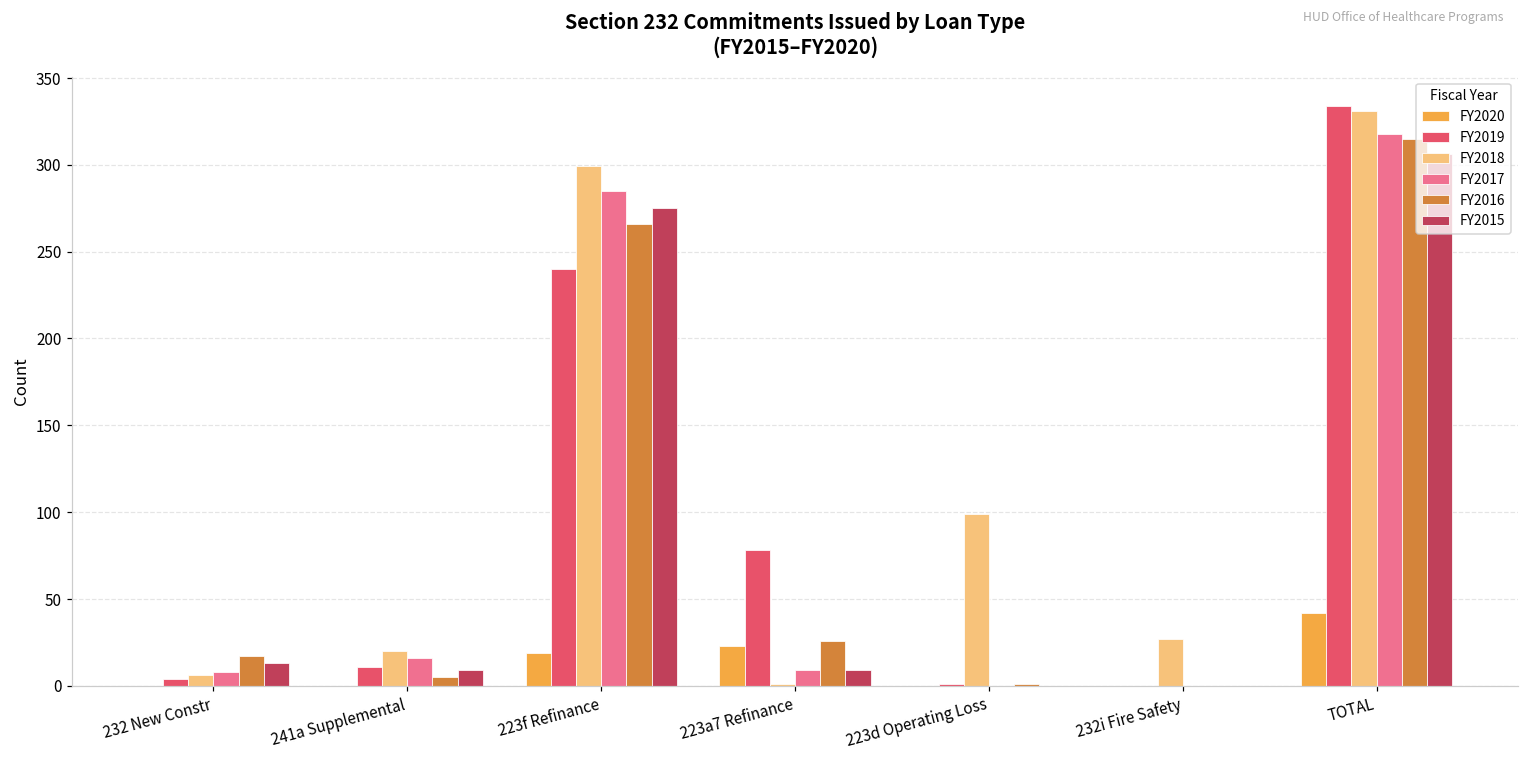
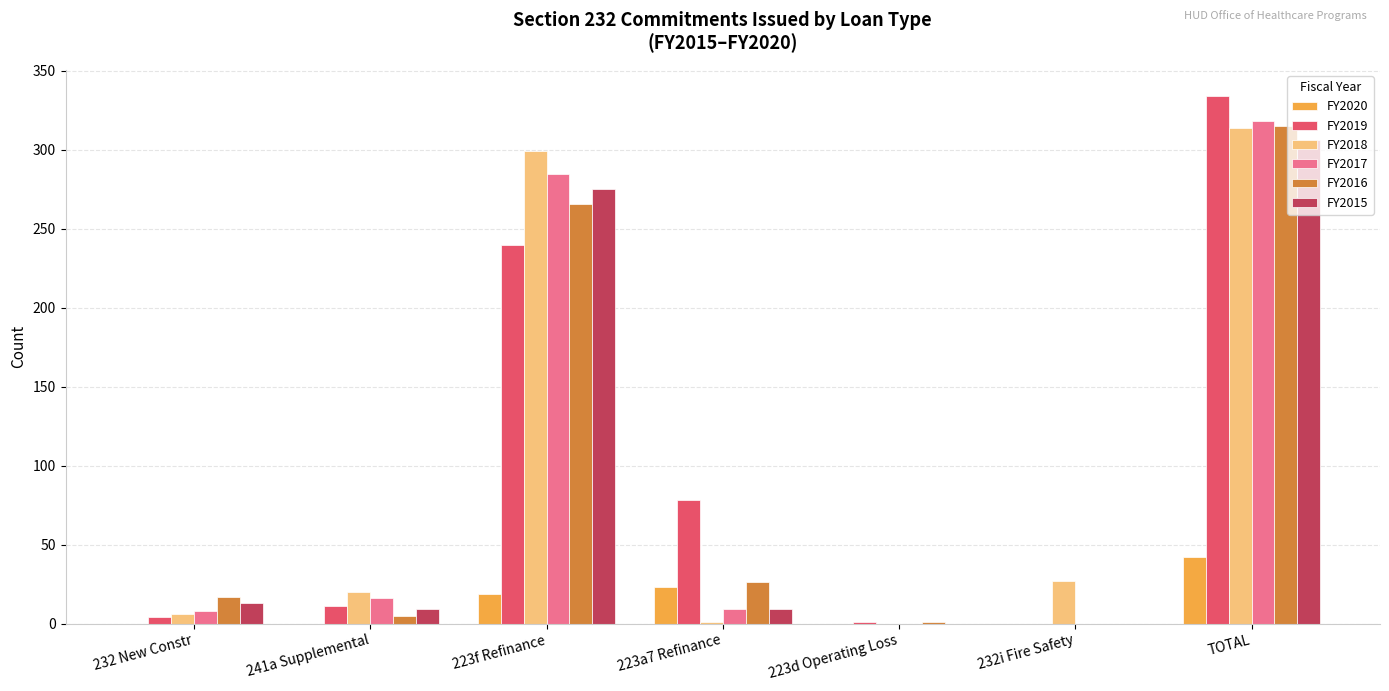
FY2018, 223d Operating Loss: 99 -> 0
FY2018, TOTAL: 331 -> 314
